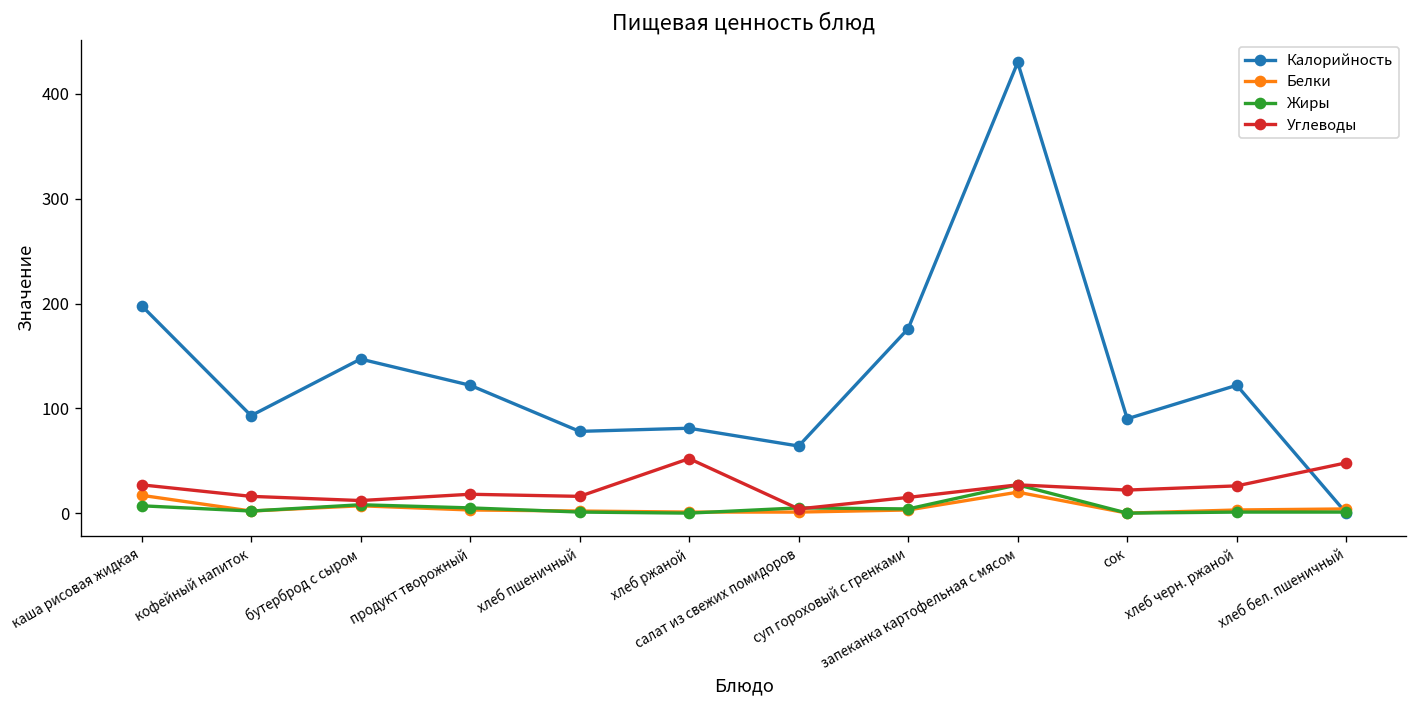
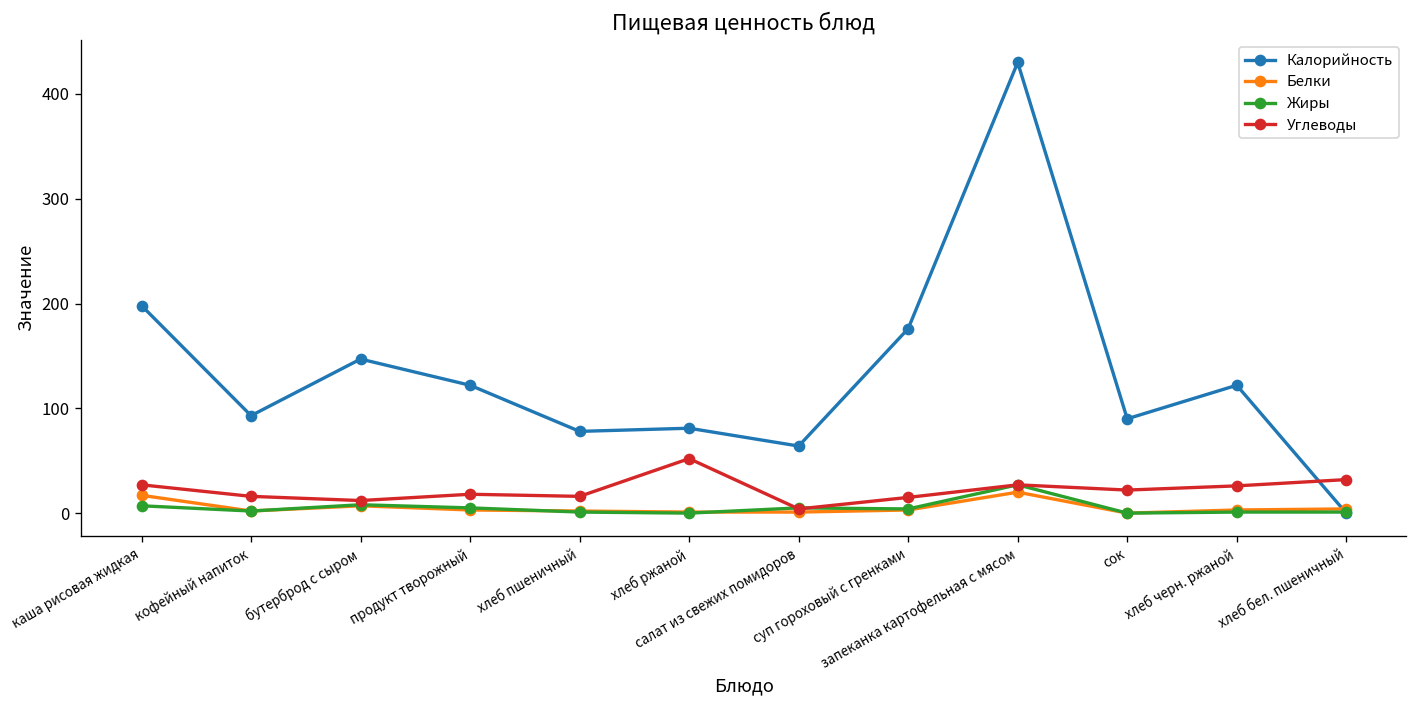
Углеводы, хлеб бел. пшеничный: 50 -> 30
